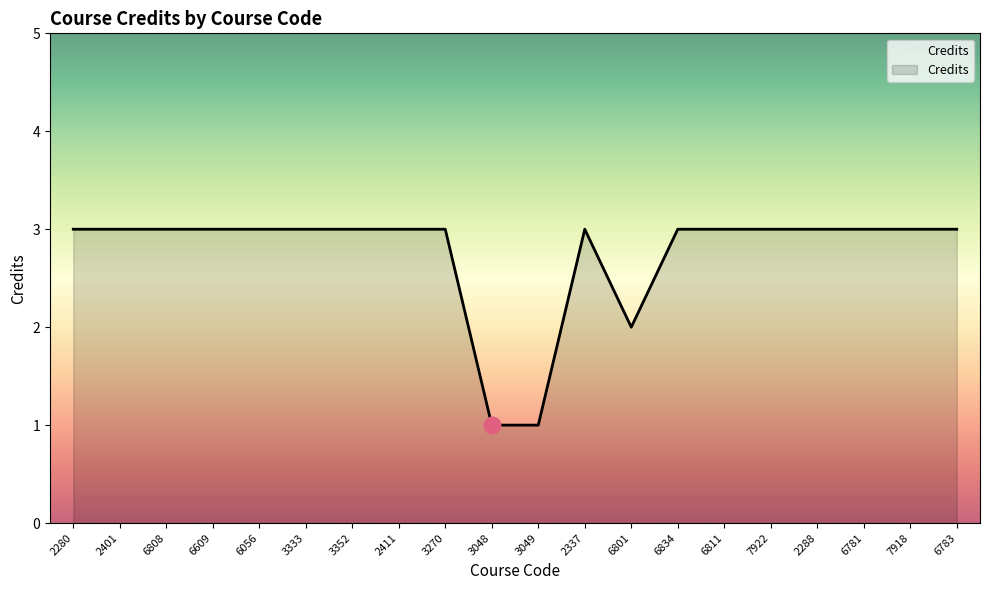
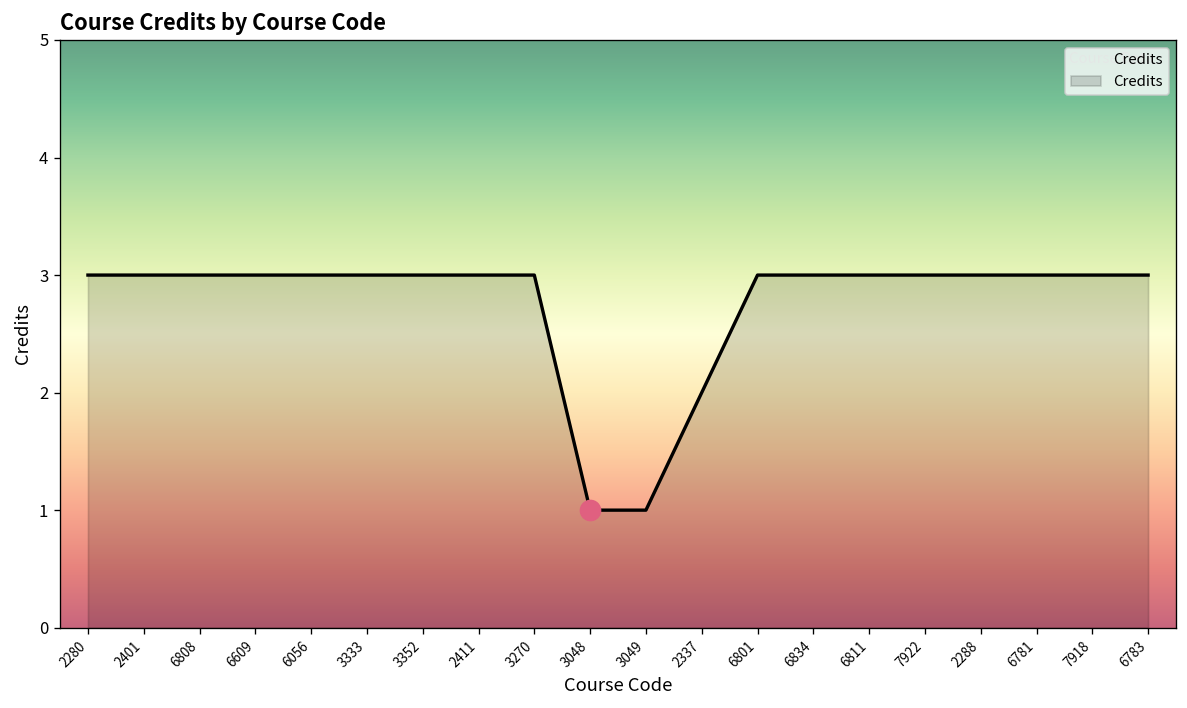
Credits, 2337: 3 -> 2
Credits, 6801: 2 -> 3
